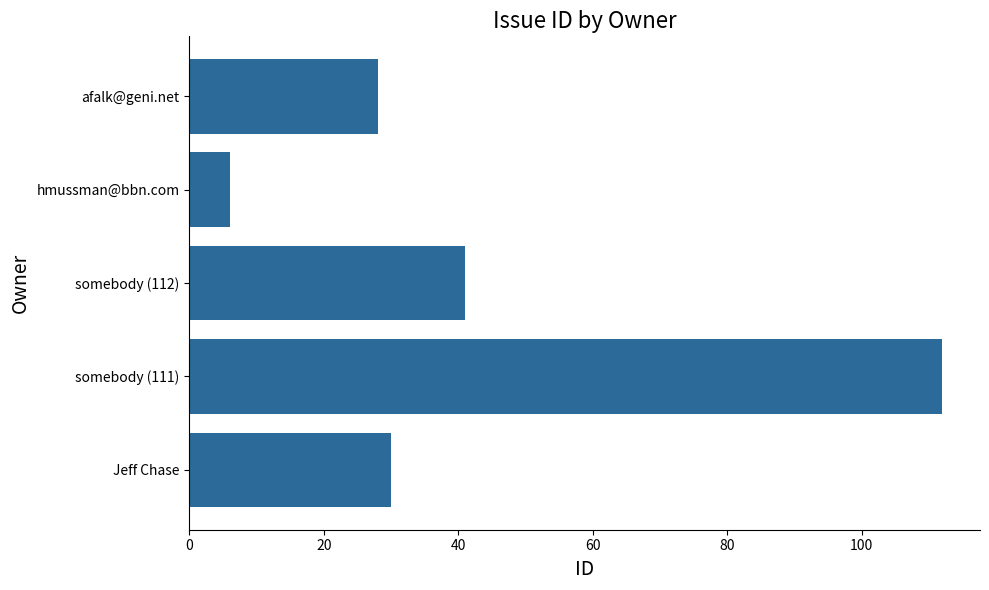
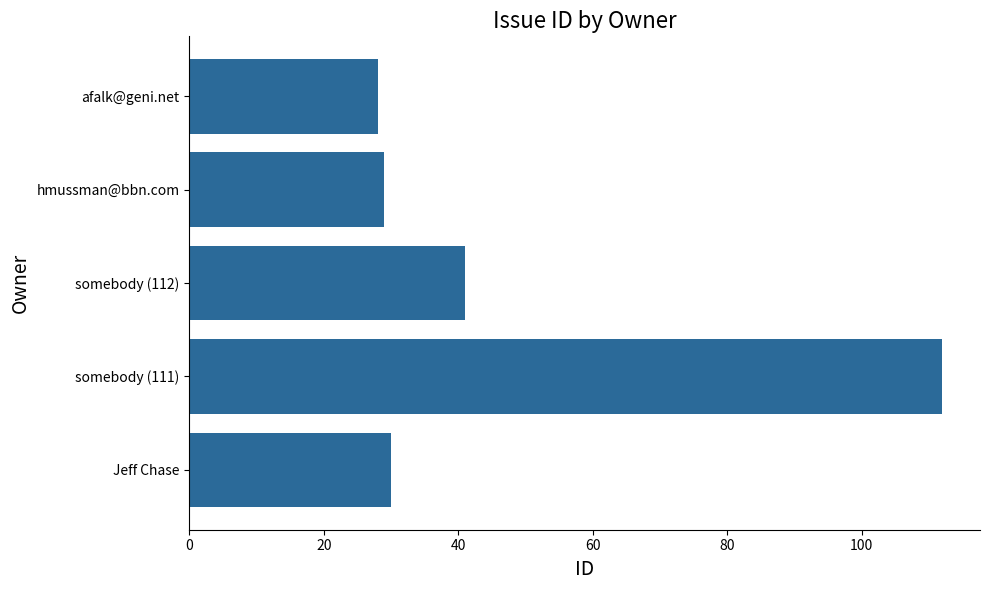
hmussman@bbn.com: 6 -> 29
